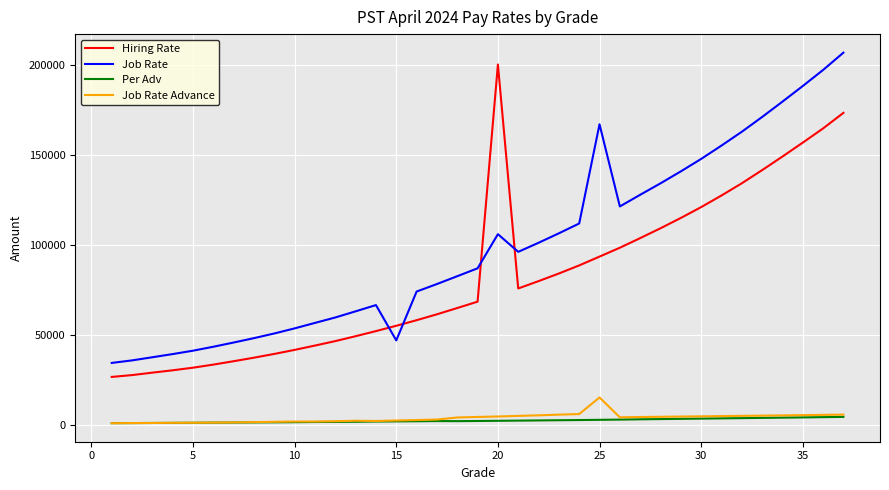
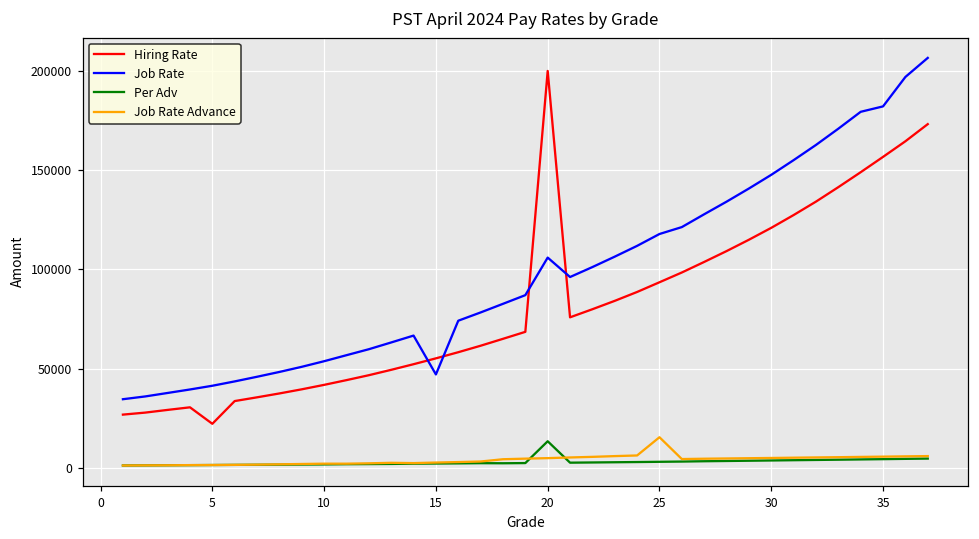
Hiring Rate, 5: 32000 -> 22000
Per Adv, 20: 2000 -> 13000
Job Rate, 25: 167000 -> 118000
Job Rate, 35: 188000 -> 182000
